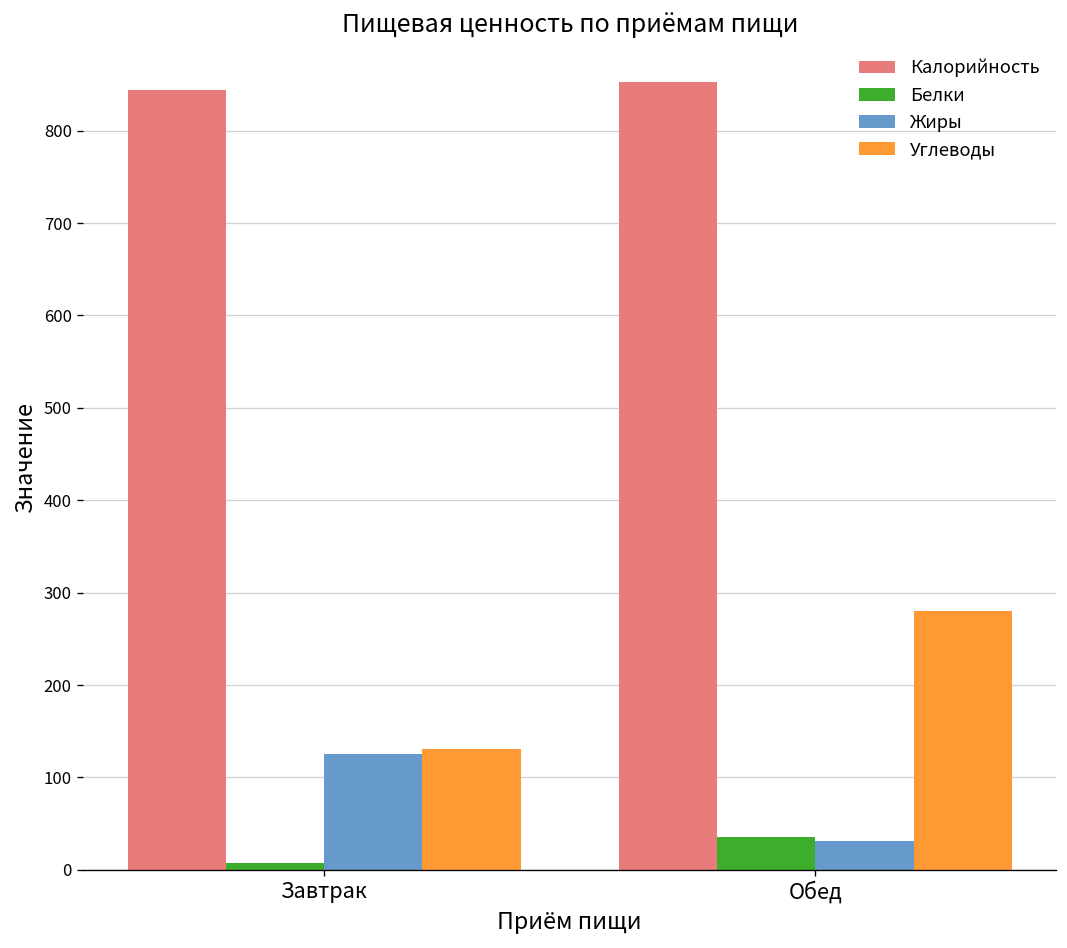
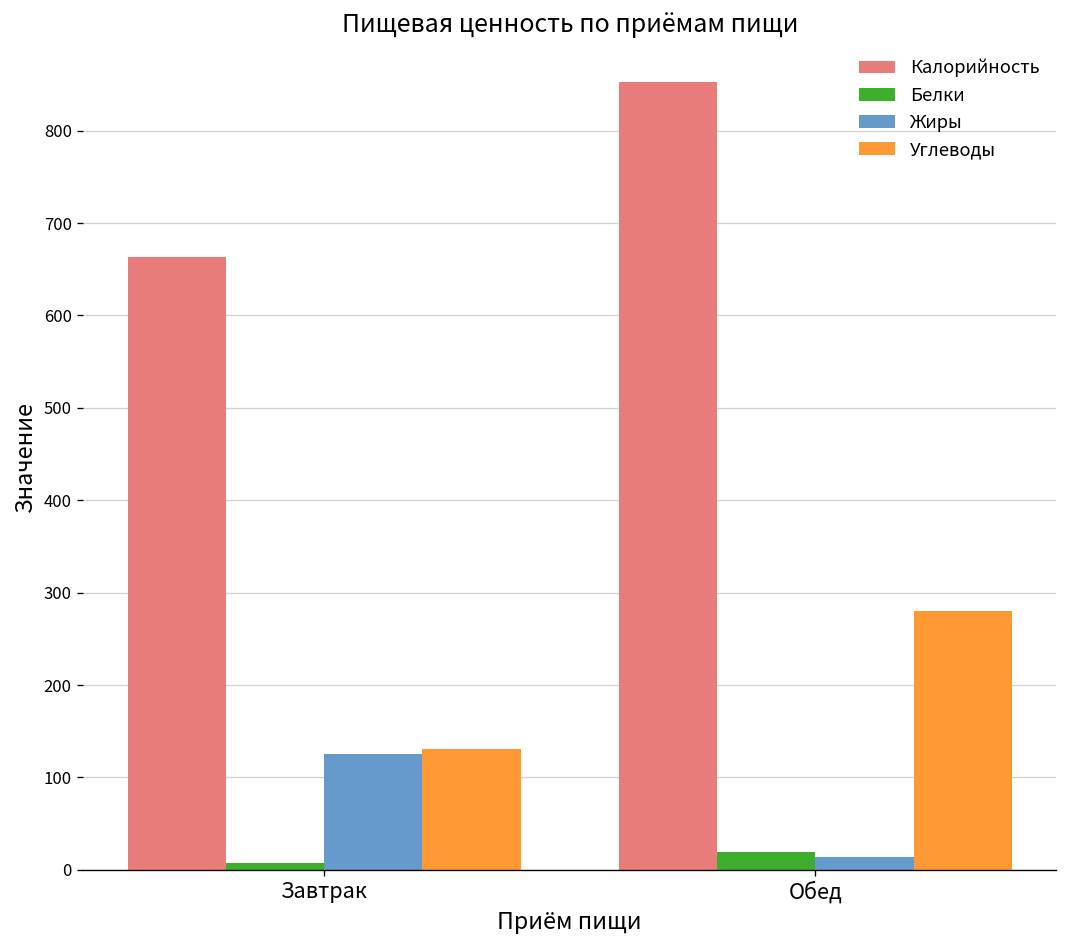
Калорийность, Завтрак: 840 -> 660
Белки, Обед: 40 -> 20
Жиры, Обед: 30 -> 10
